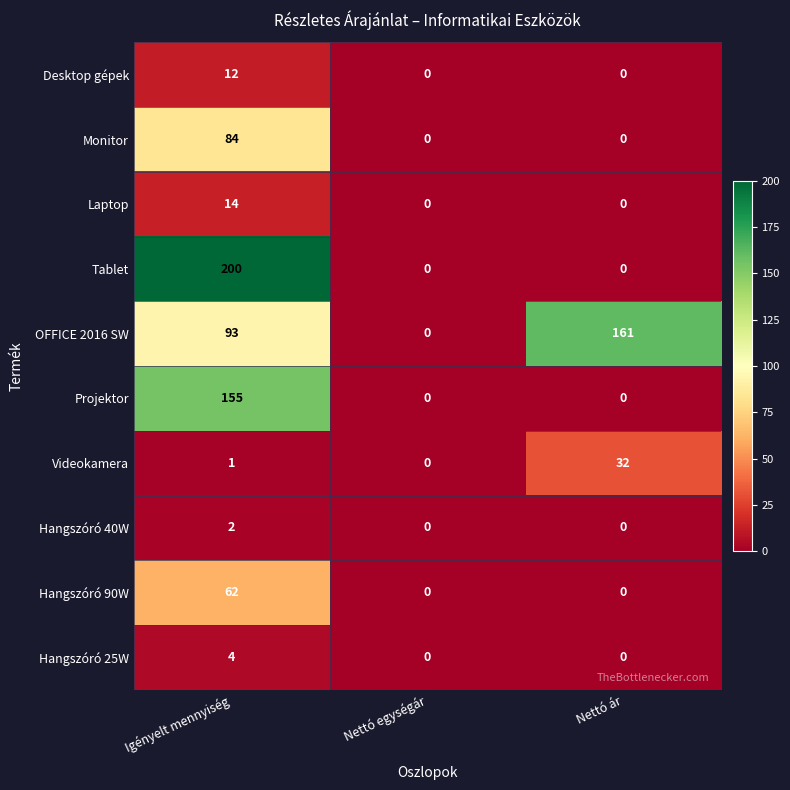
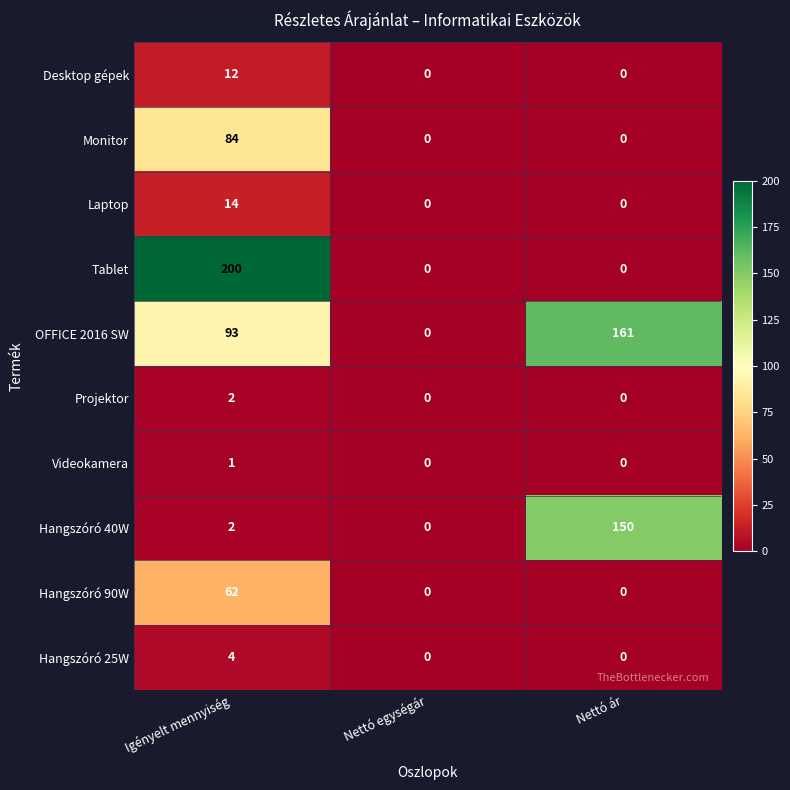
Projektor, Igényelt mennyiség: 155 -> 2
Videokamera, Nettó ár: 32 -> 0
Hangszóró 40W, Nettó ár: 0 -> 150
